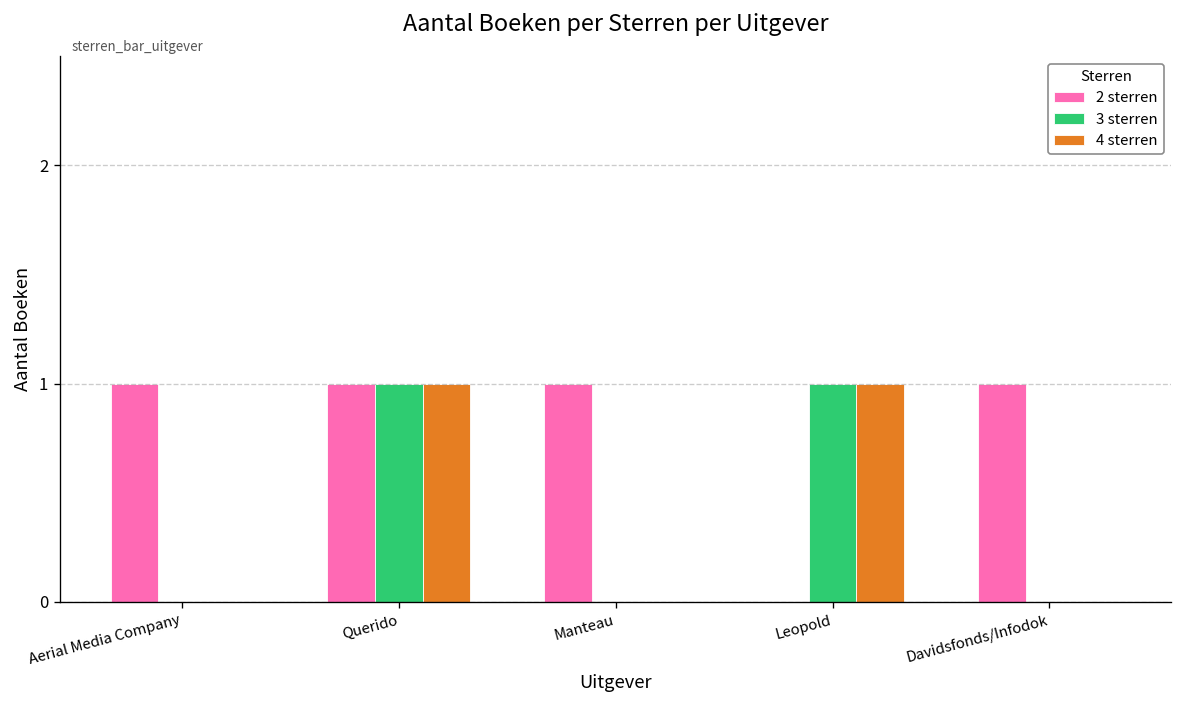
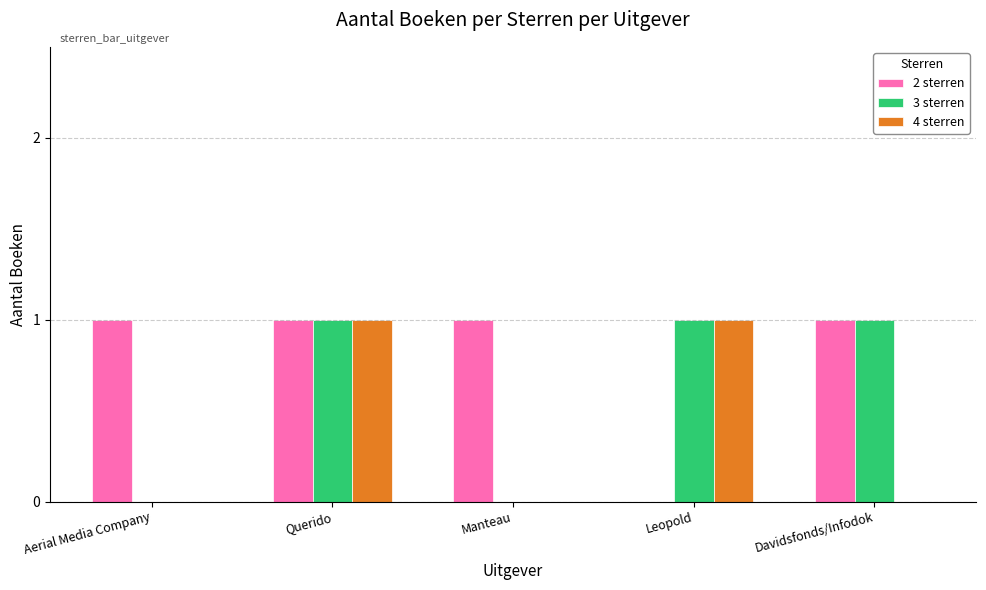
3 sterren, Davidsfonds/Infodok: 0 -> 1
